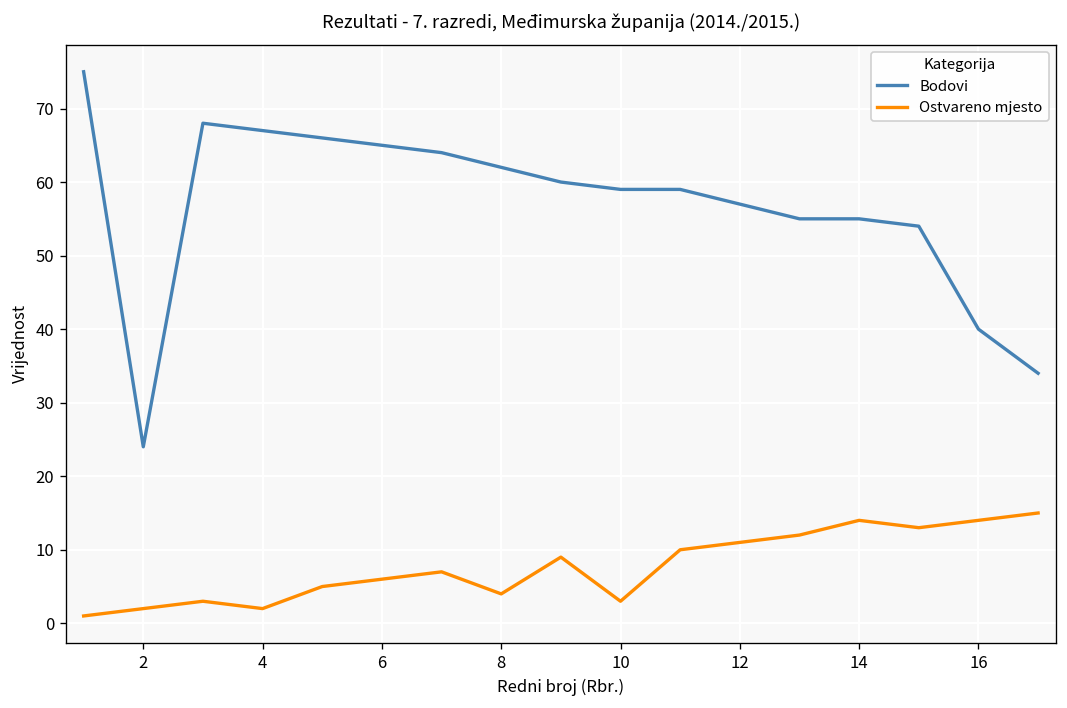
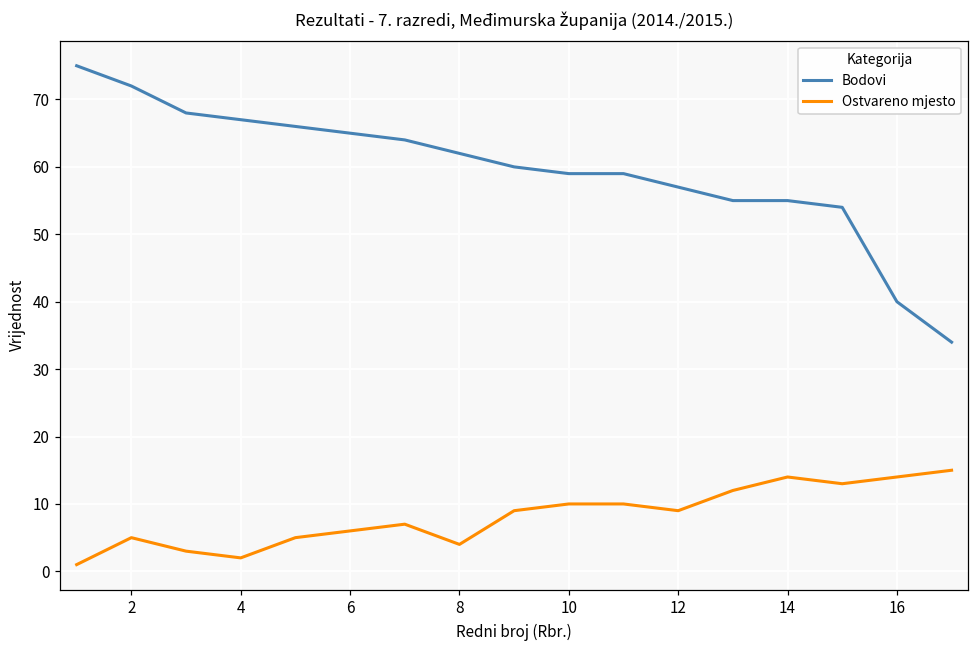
Bodovi, 2: 24 -> 72
Ostvareno mjesto, 2: 2 -> 5
Ostvareno mjesto, 10: 3 -> 10
Ostvareno mjesto, 12: 11 -> 9
